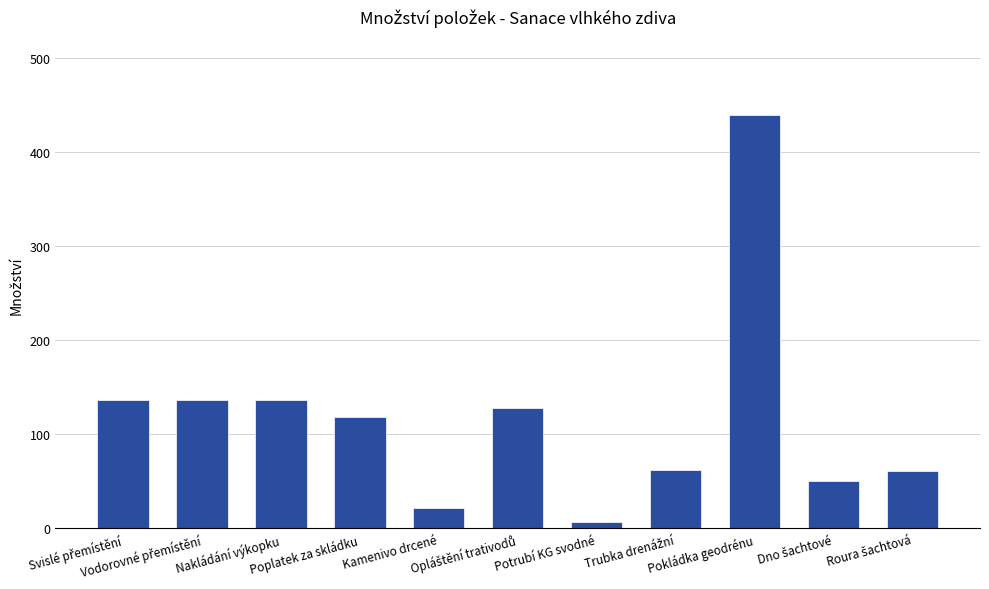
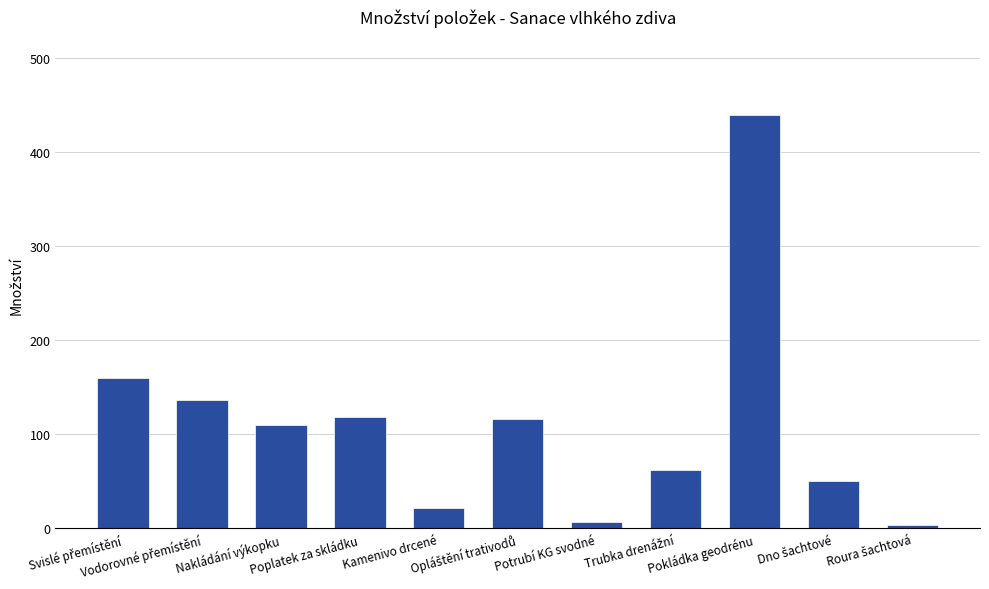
Svislé přemístění: 140 -> 160
Nakládání výkopku: 140 -> 110
Opláštění trativodů: 130 -> 120
Roura šachtová: 60 -> 0
